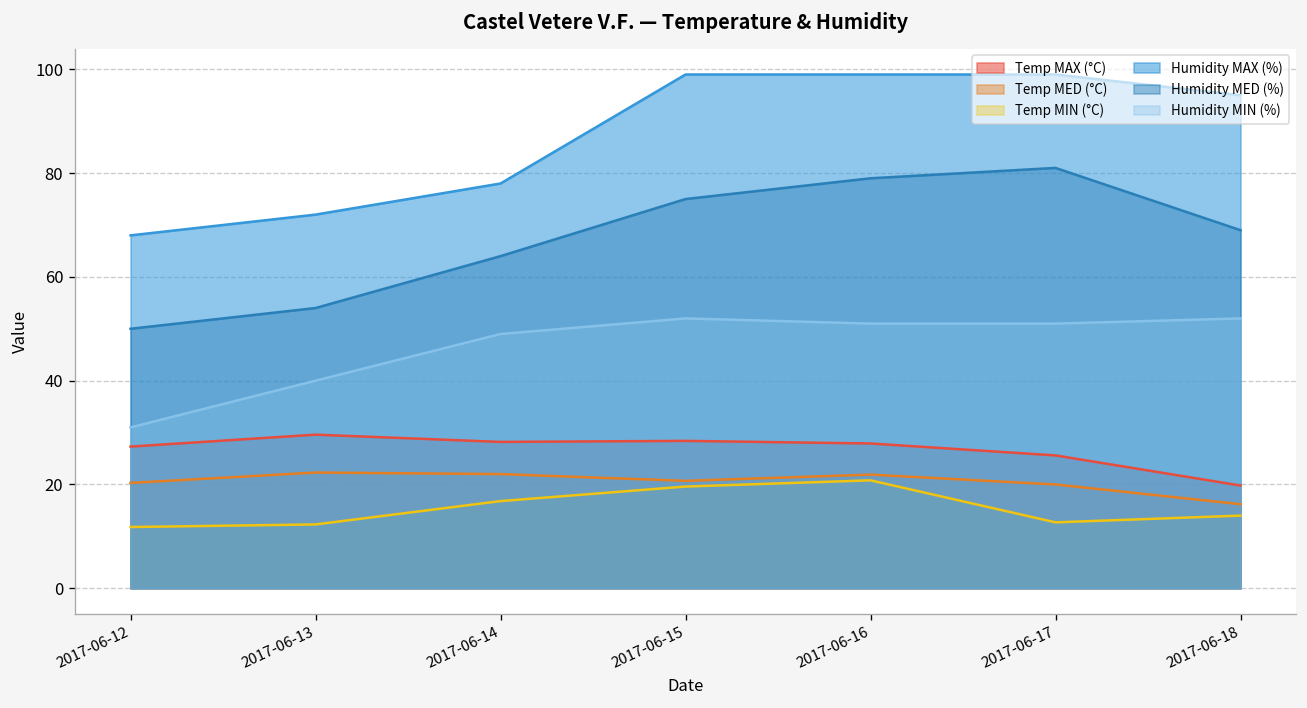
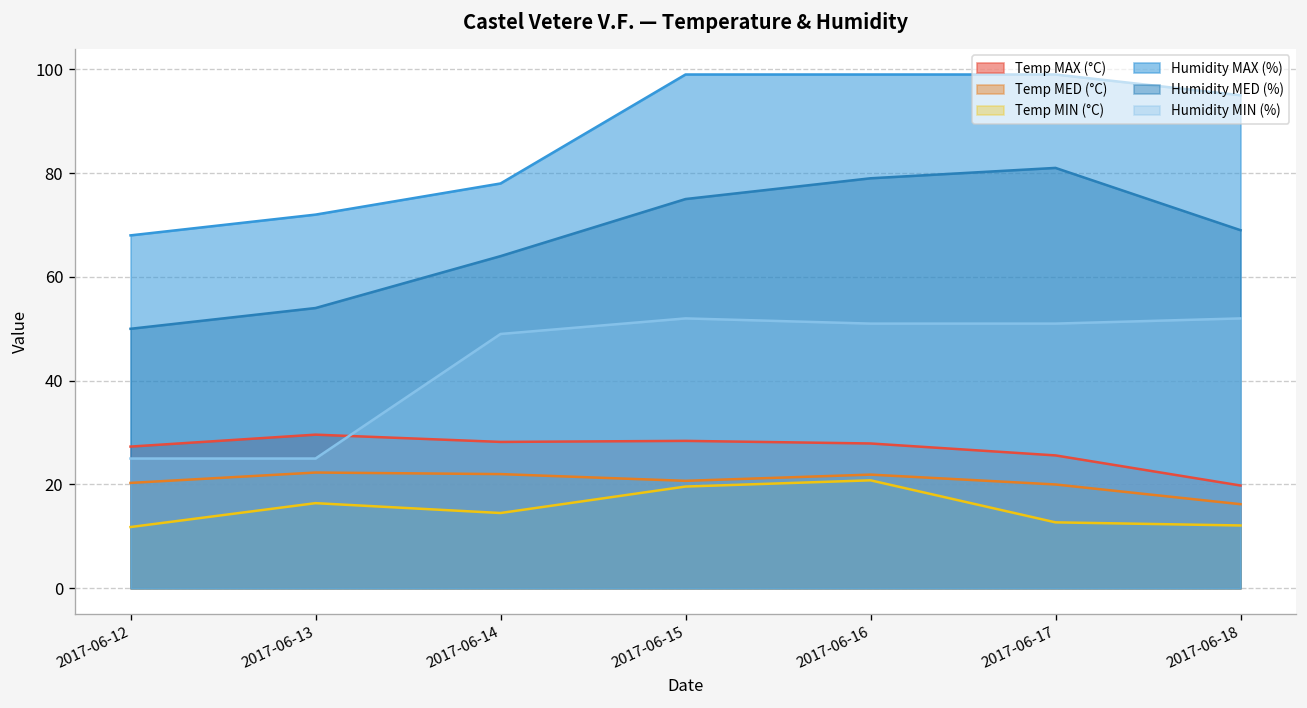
Humidity MIN (%), 2017-06-12: 31 -> 25
Temp MIN (°C), 2017-06-13: 12 -> 16
Humidity MIN (%), 2017-06-13: 40 -> 25
Temp MIN (°C), 2017-06-14: 17 -> 15
Temp MIN (°C), 2017-06-18: 14 -> 12
